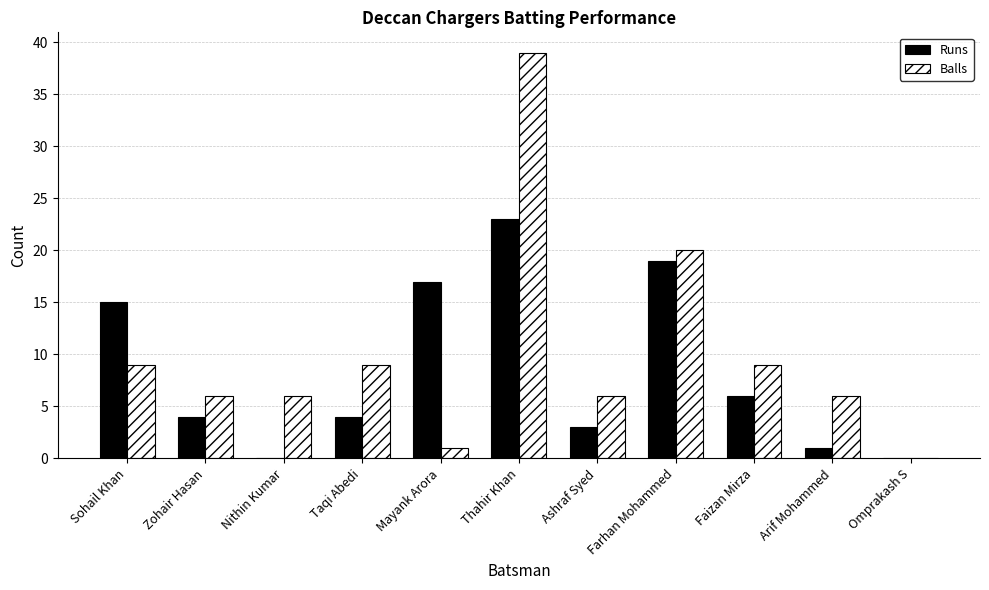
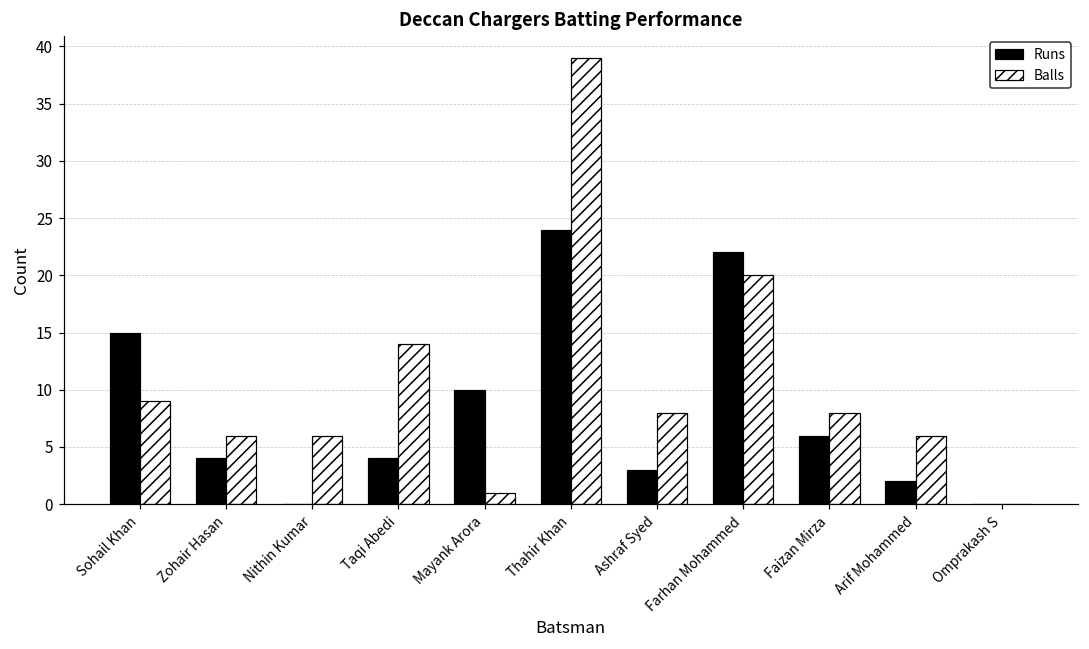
Balls, Taqi Abedi: 9 -> 14
Runs, Mayank Arora: 17 -> 10
Runs, Thahir Khan: 23 -> 24
Balls, Ashraf Syed: 6 -> 8
Runs, Farhan Mohammed: 19 -> 22
Balls, Faizan Mirza: 9 -> 8
Runs, Arif Mohammed: 1 -> 2
